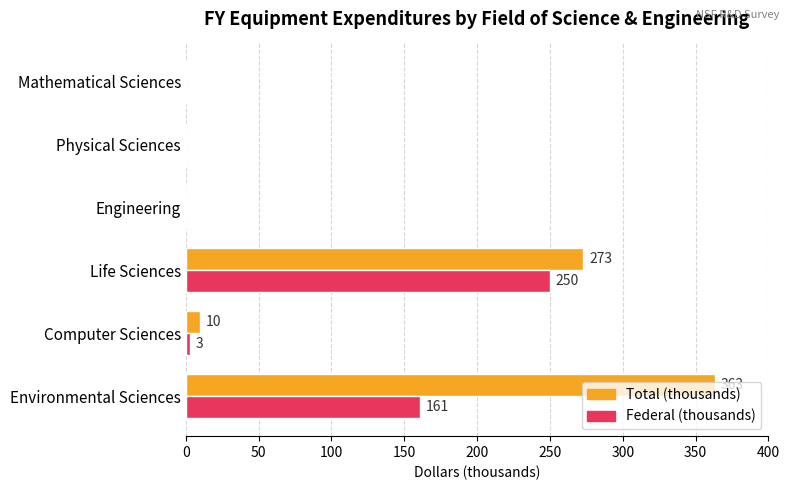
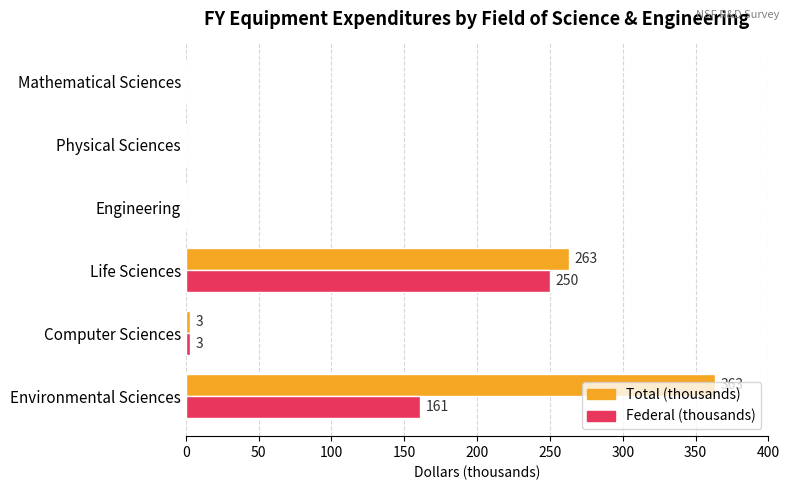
Total (thousands), Life Sciences: 273 -> 263
Total (thousands), Computer Sciences: 10 -> 3
